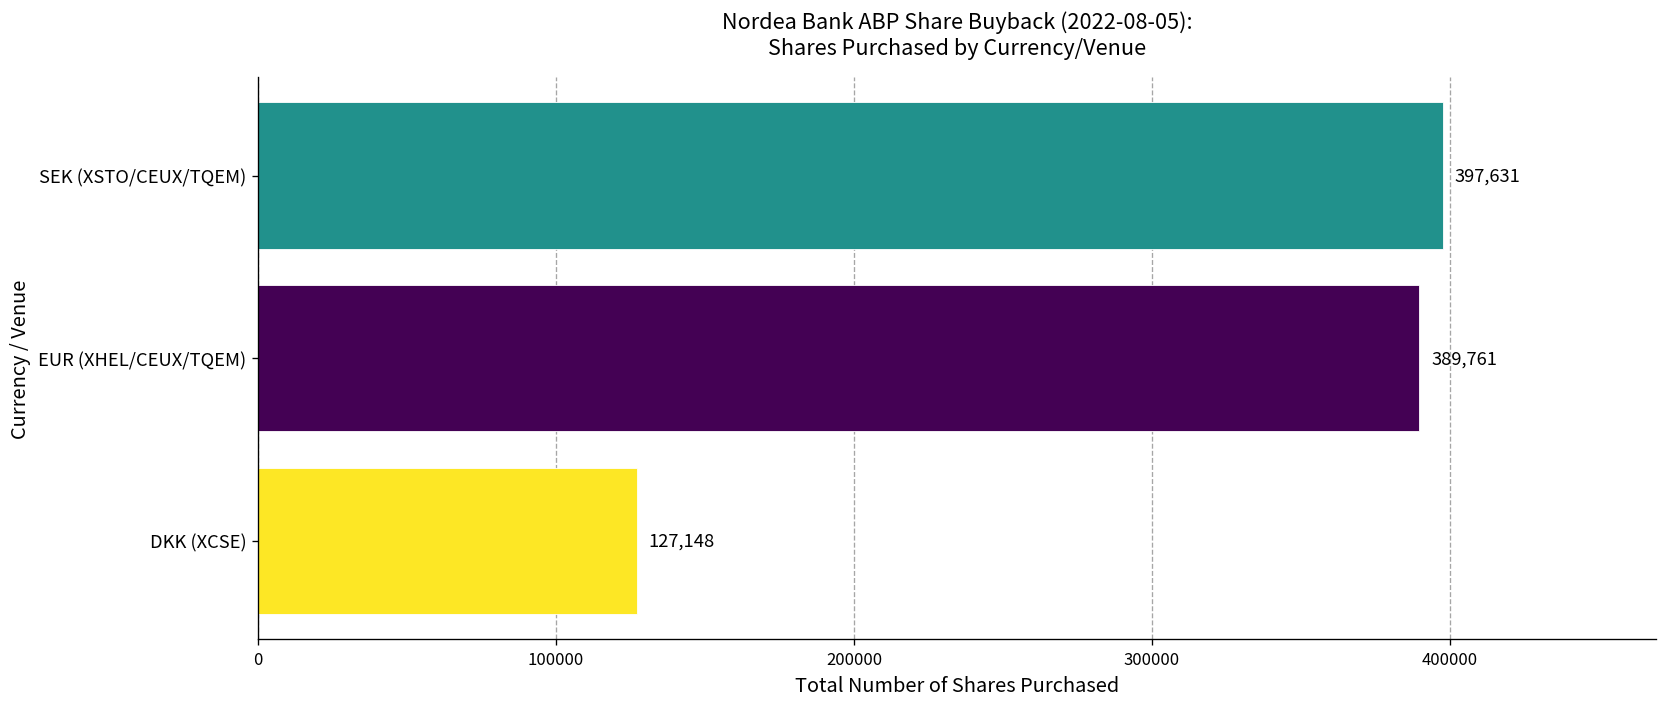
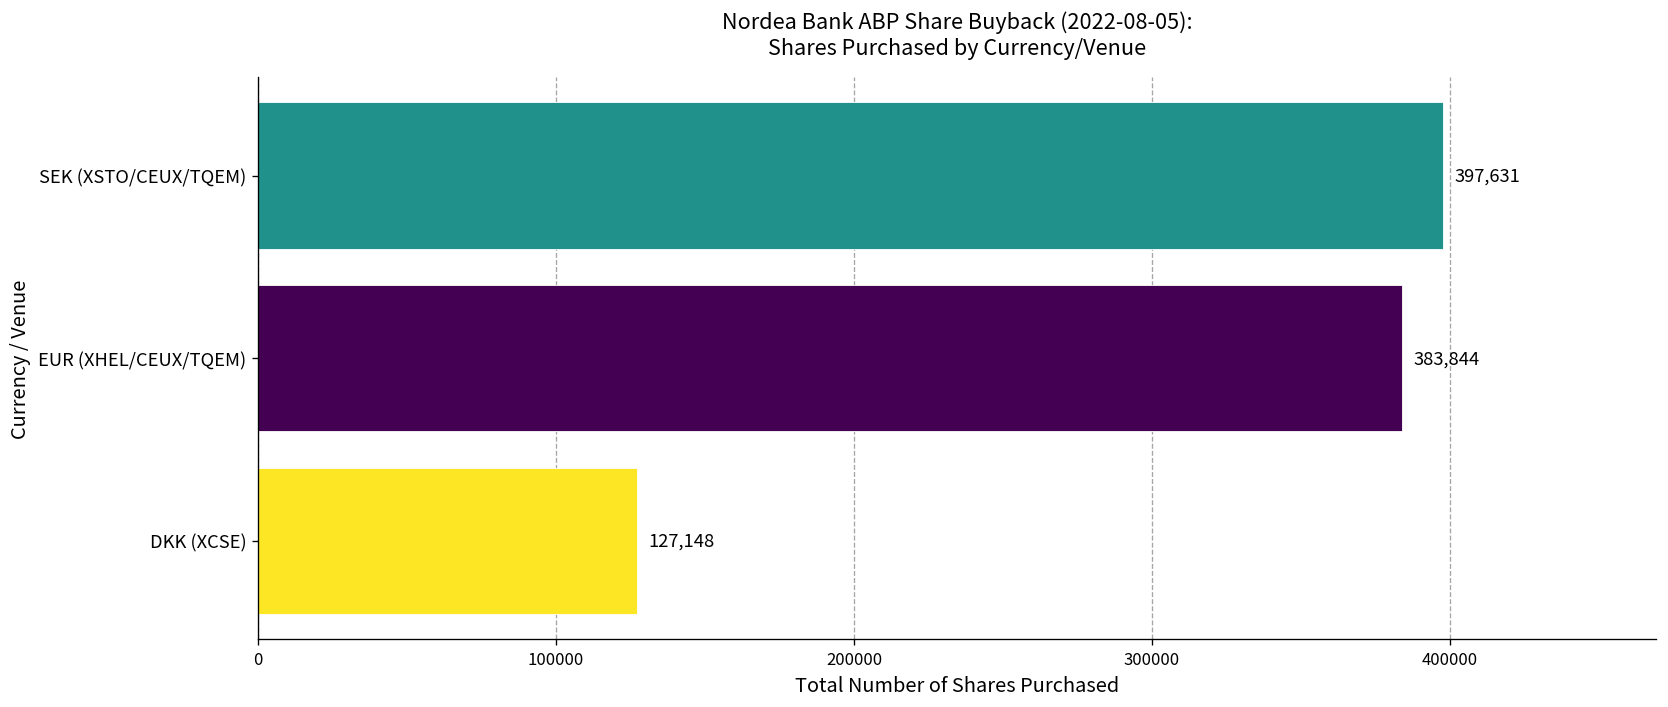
EUR (XHEL/CEUX/TQEM): 389,761 -> 383,844
